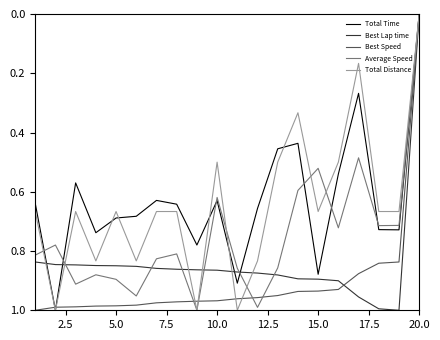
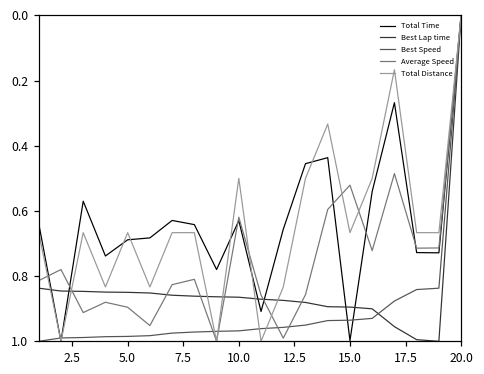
Total Time, 15.0: 0.88 -> 1.00
